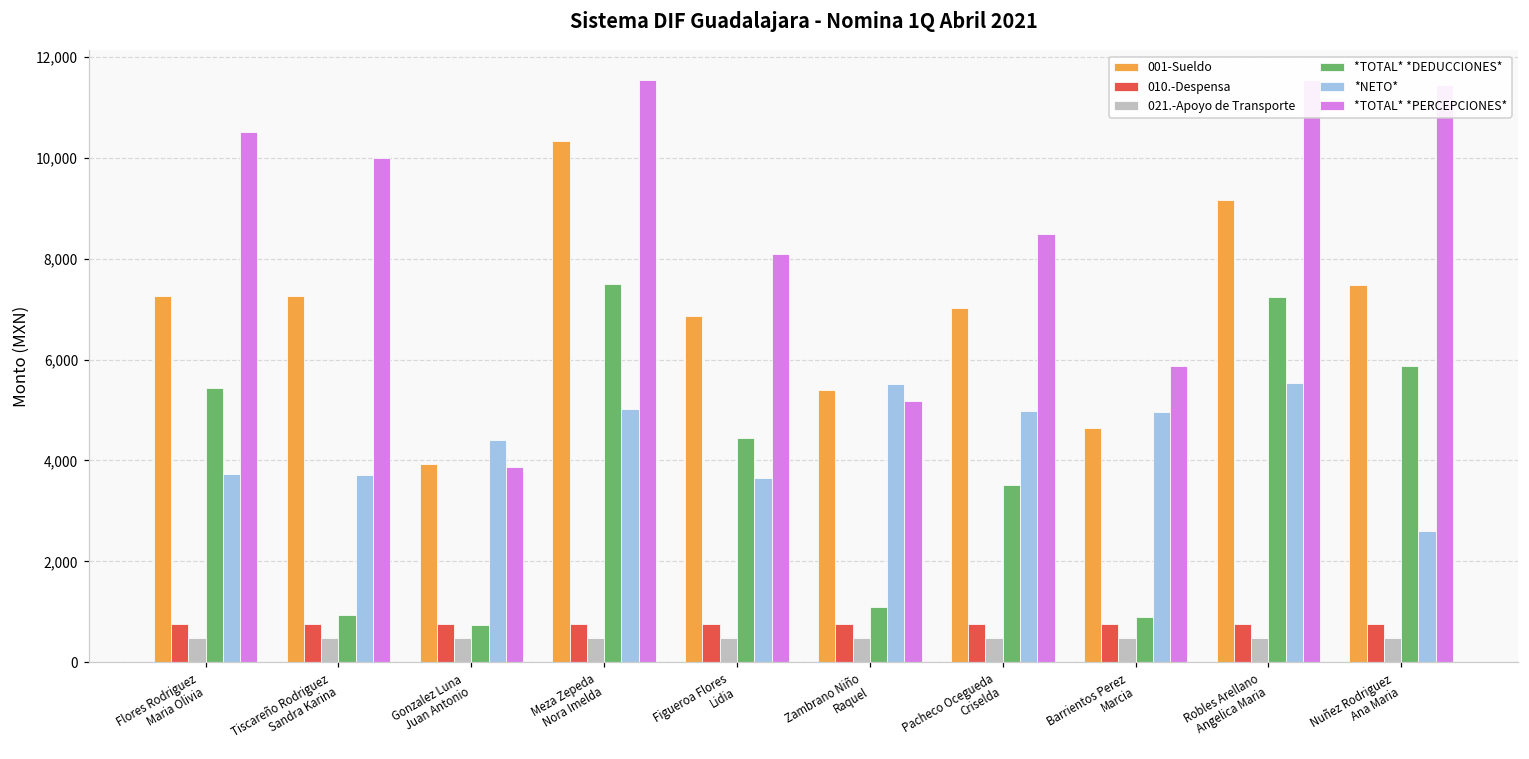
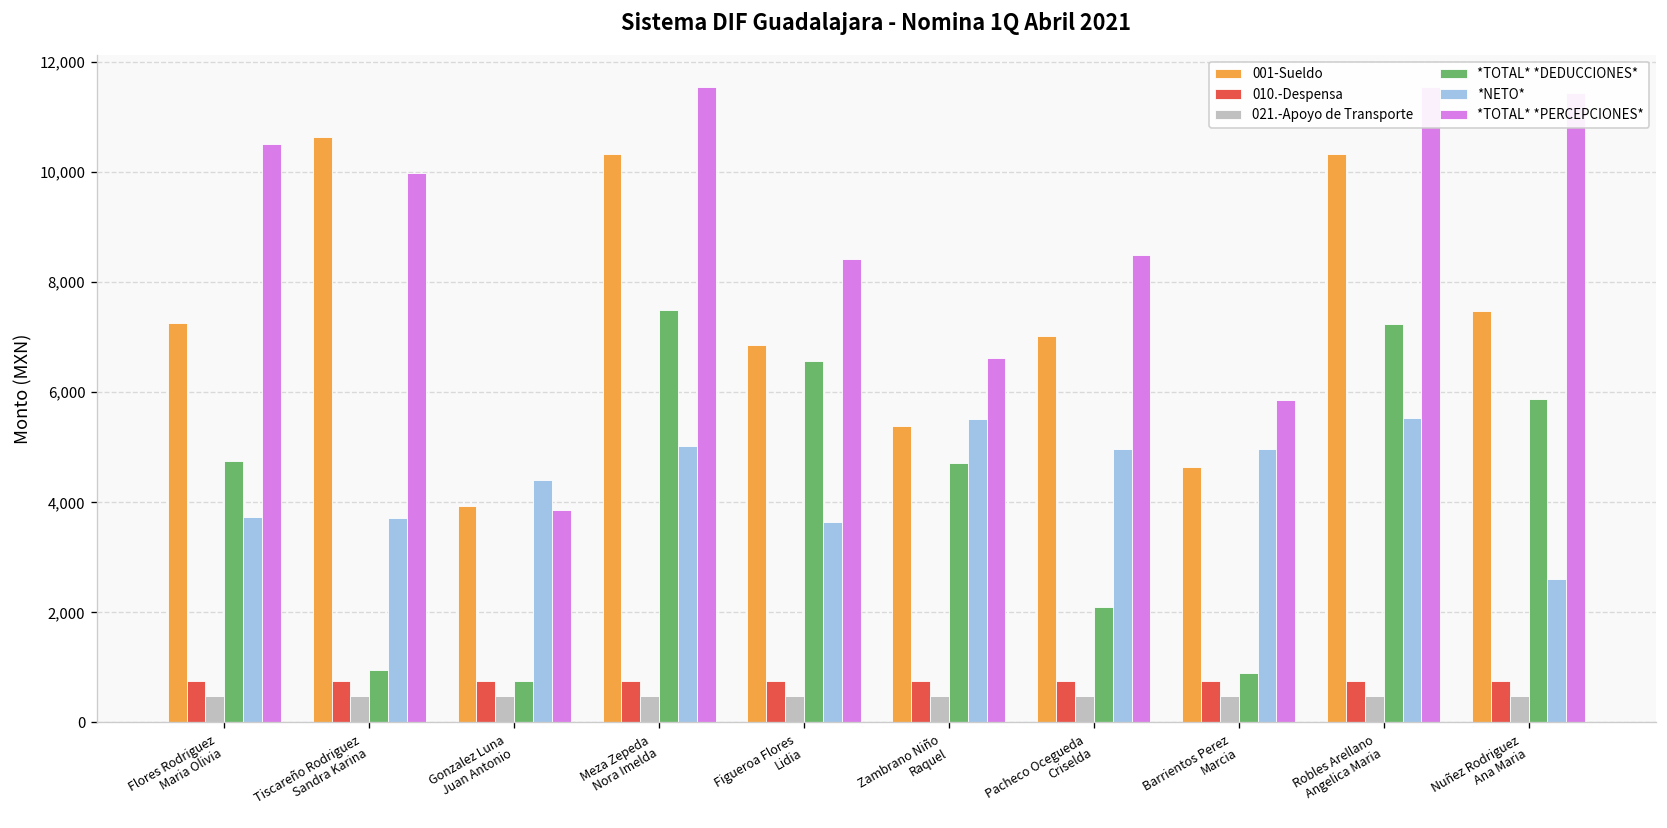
*TOTAL* *DEDUCCIONES*, Flores Rodriguez Maria Olivia: 5,400 -> 4,700
001-Sueldo, Tiscareño Rodriguez Sandra Karina: 7,300 -> 10,600
*TOTAL* *DEDUCCIONES*, Figueroa Flores Lidia: 4,400 -> 6,600
*TOTAL* *PERCEPCIONES*, Figueroa Flores Lidia: 8,100 -> 8,400
*TOTAL* *DEDUCCIONES*, Zambrano Niño Raquel: 1,100 -> 4,700
*TOTAL* *PERCEPCIONES*, Zambrano Niño Raquel: 5,200 -> 6,600
*TOTAL* *DEDUCCIONES*, Pacheco Ocegueda Criselda: 3,500 -> 2,100
001-Sueldo, Robles Arellano Angelica Maria: 9,200 -> 10,300
